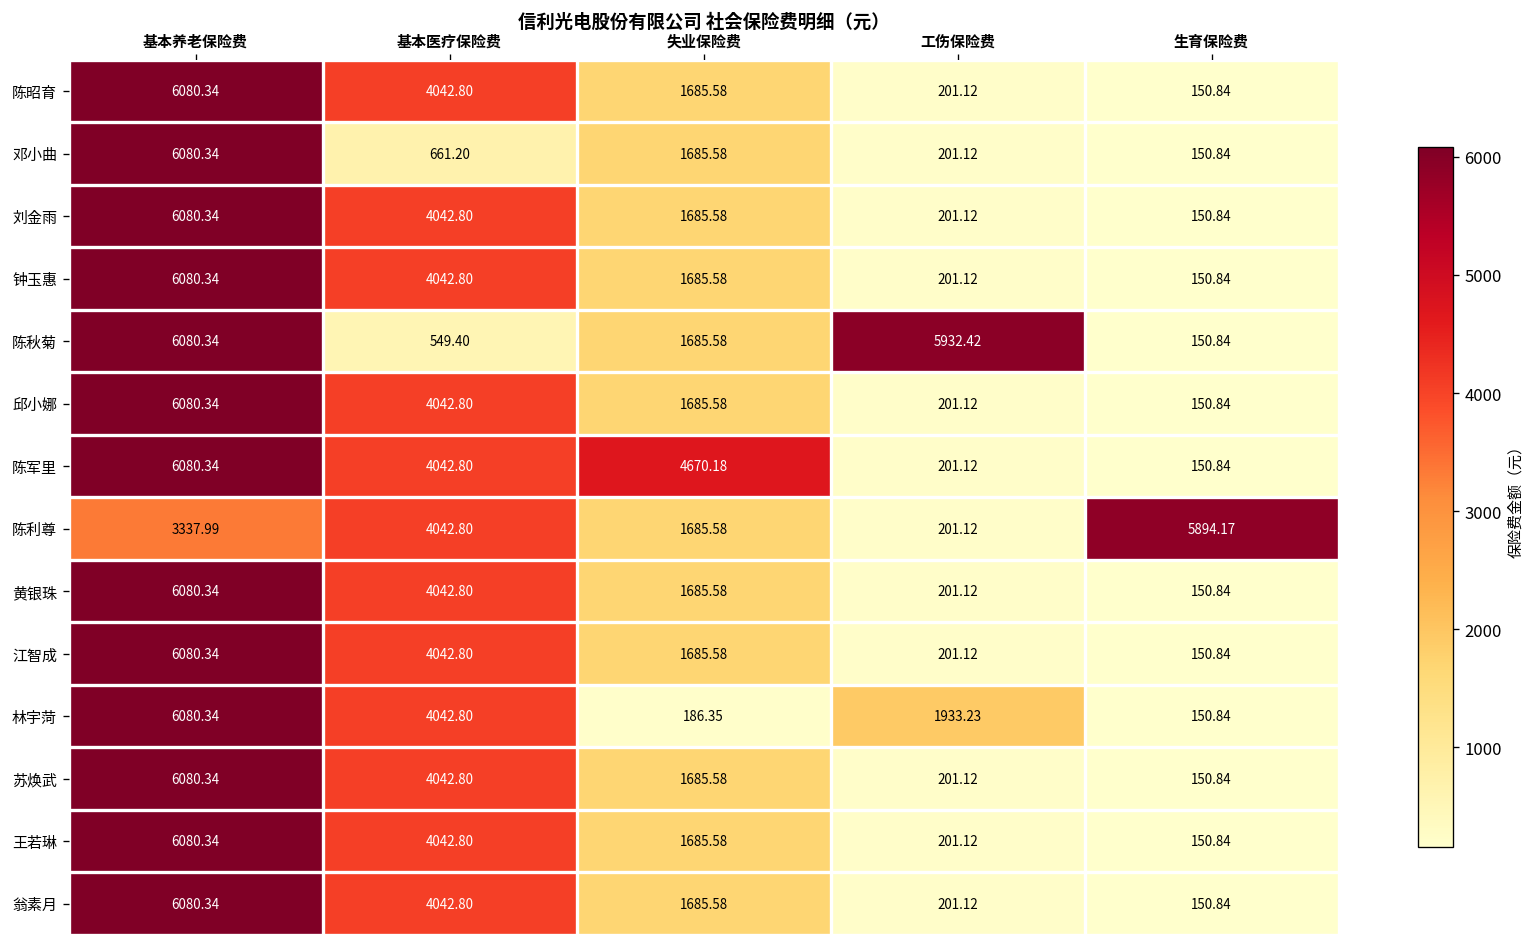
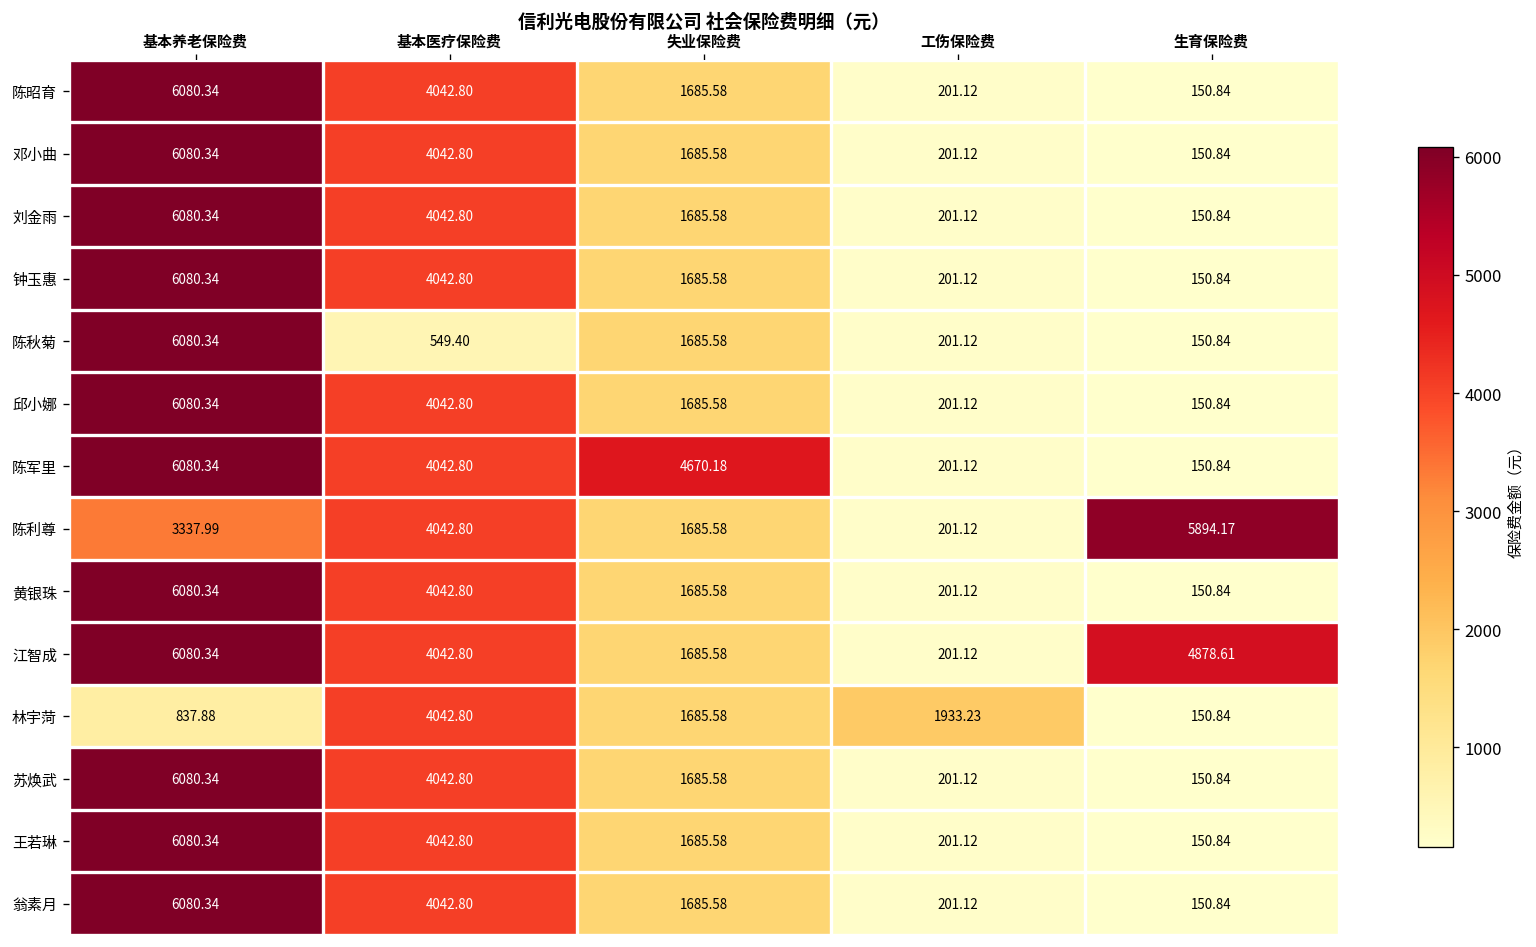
邓小曲, 基本医疗保险费: 661.20 -> 4042.80
陈秋菊, 工伤保险费: 5932.42 -> 201.12
江智成, 生育保险费: 150.84 -> 4878.61
林宇菏, 基本养老保险费: 6080.34 -> 837.88
林宇菏, 失业保险费: 186.35 -> 1685.58
